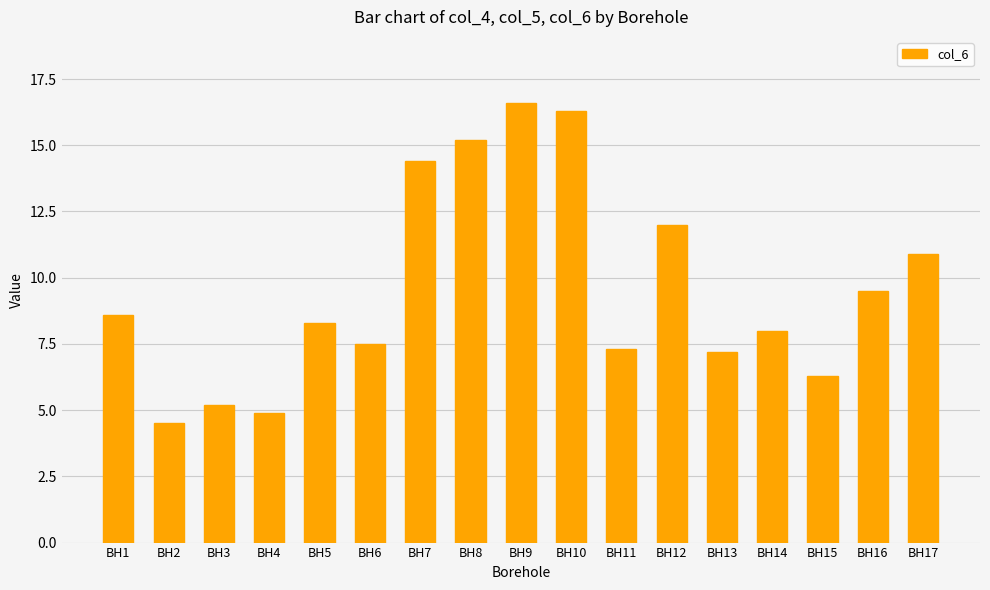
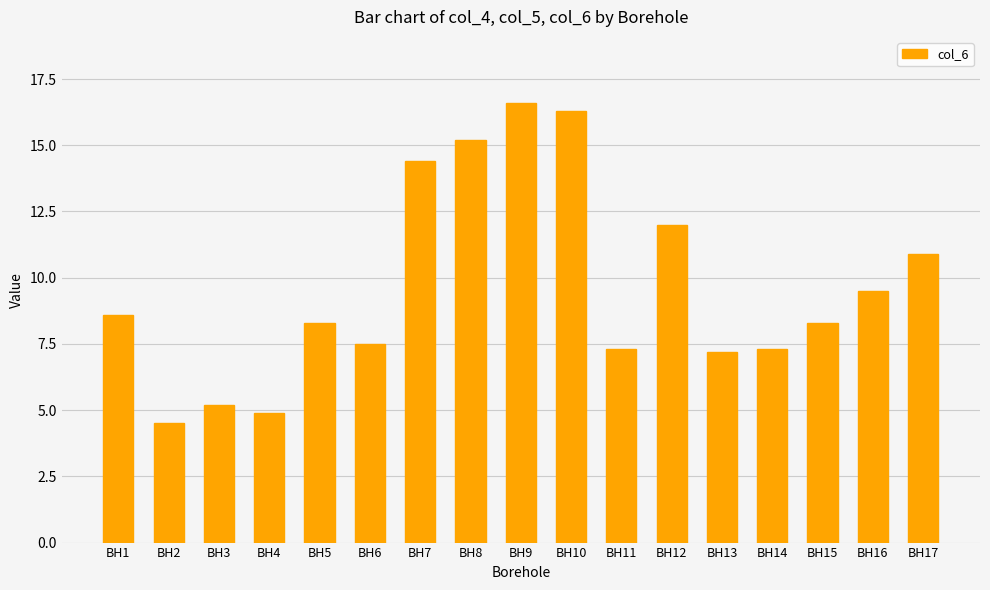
BH14: 8.0 -> 7.3
BH15: 6.3 -> 8.3
